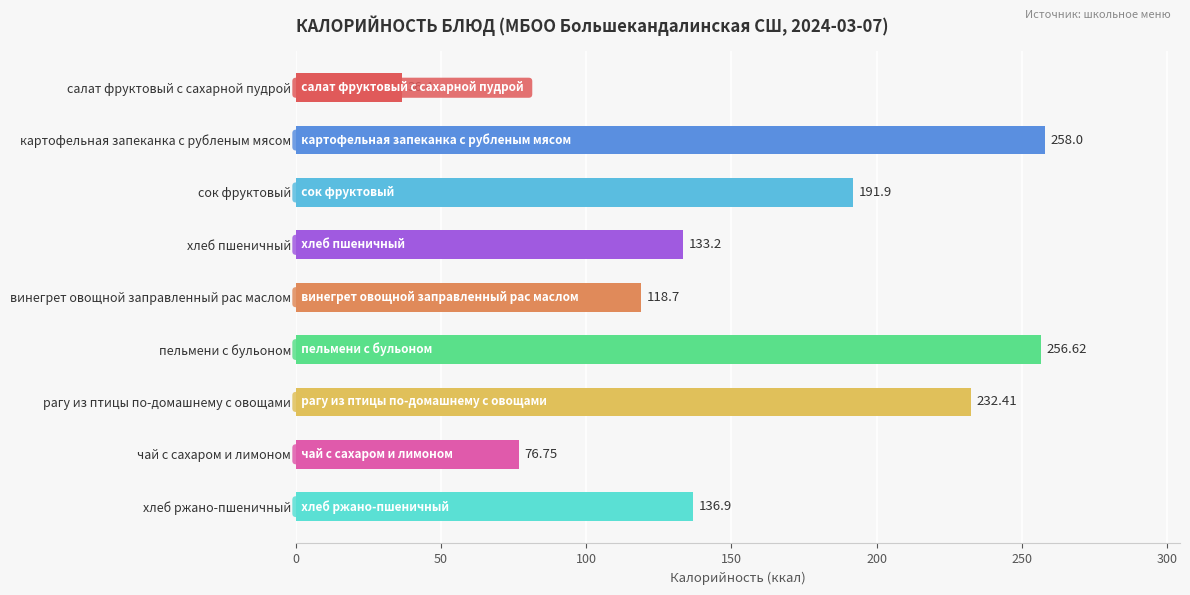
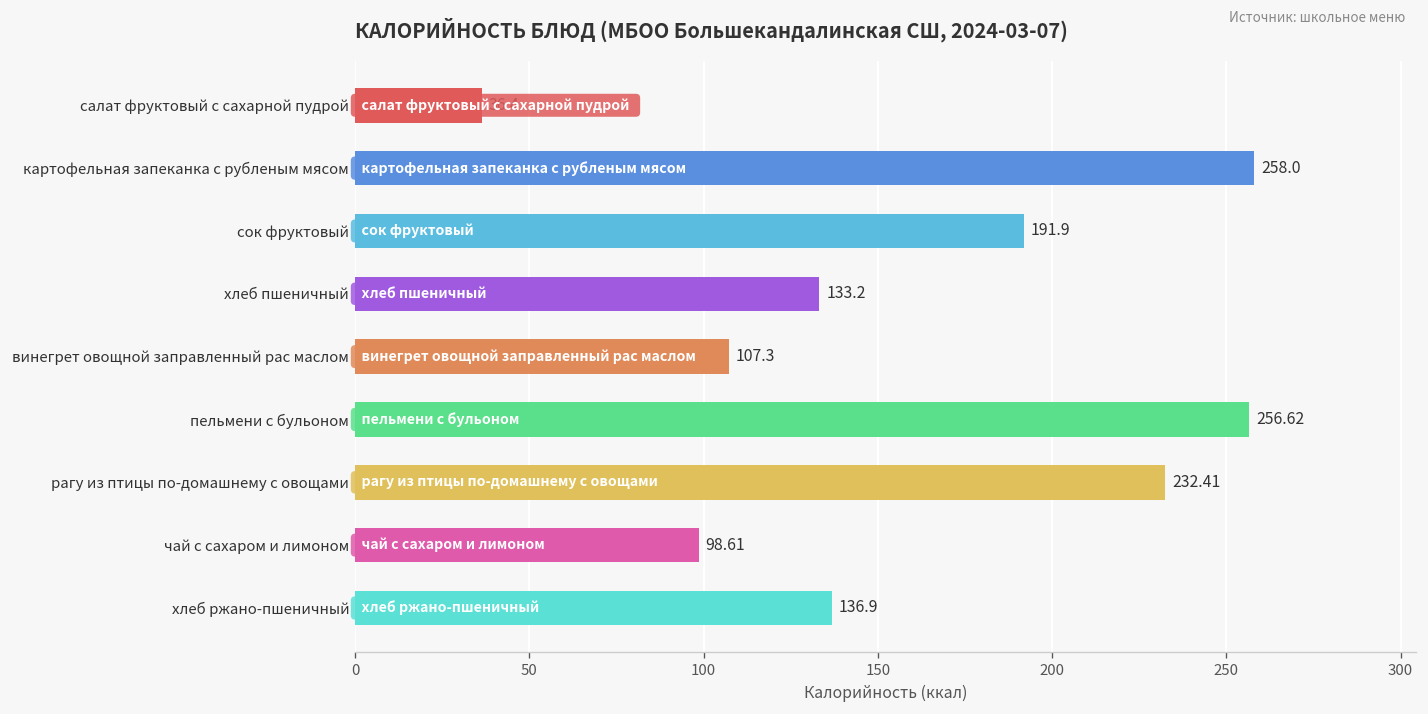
винегрет овощной заправленный рас маслом: 118.7 -> 107.3
чай с сахаром и лимоном: 76.75 -> 98.61
